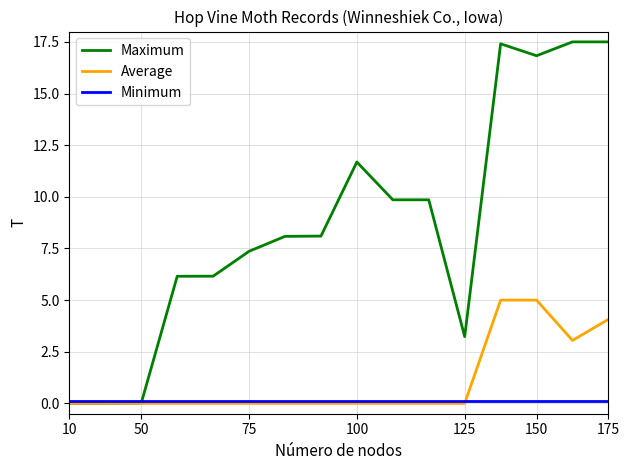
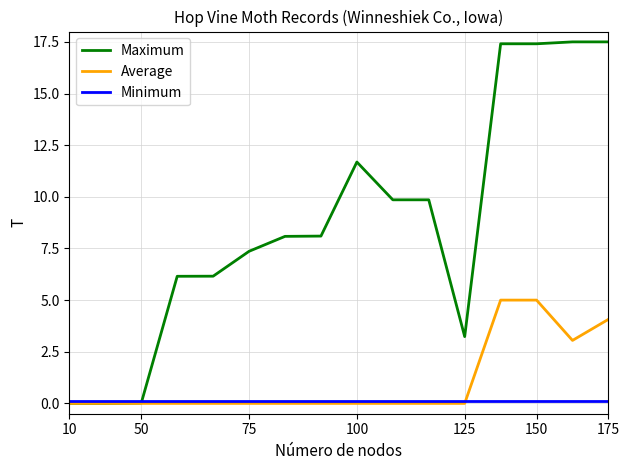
Maximum, 150: 16.8 -> 17.4
